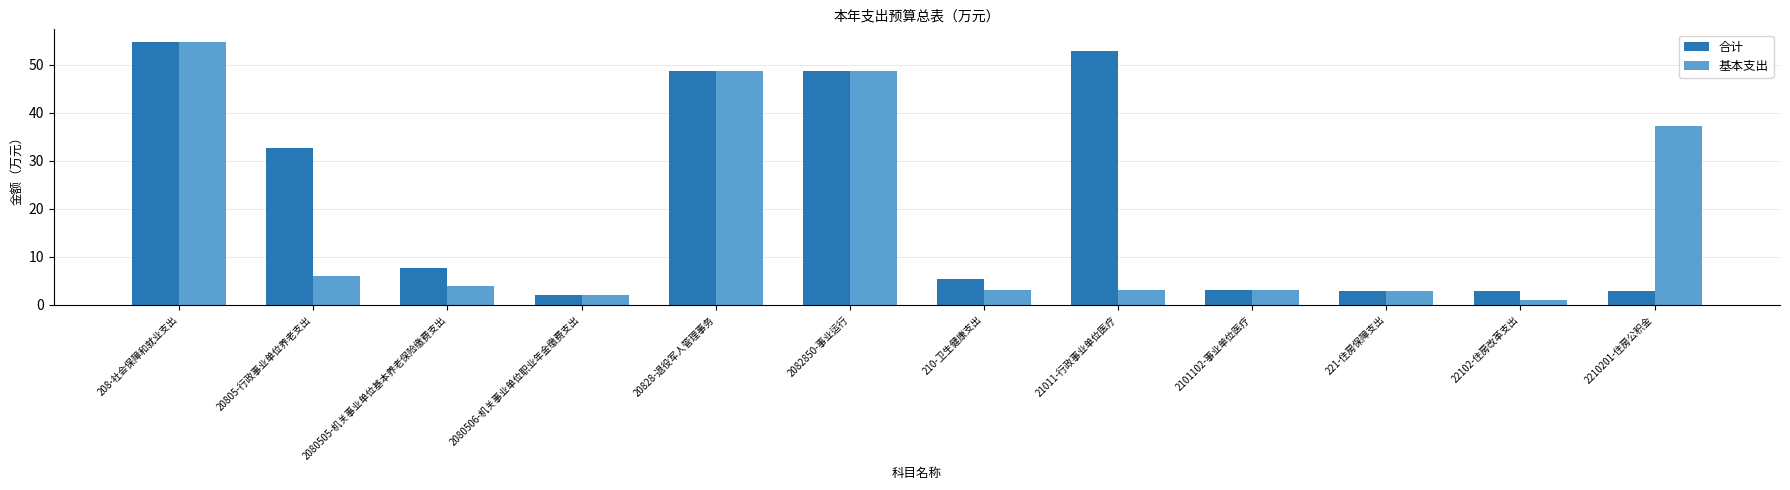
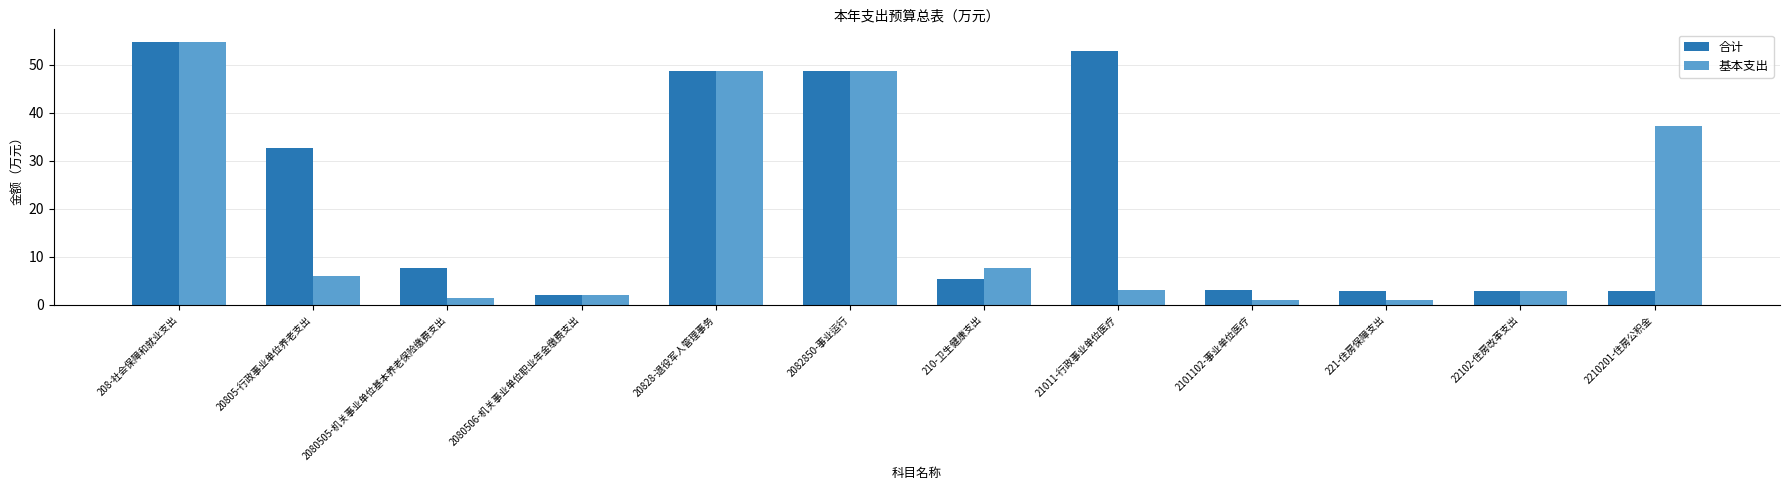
基本支出, 2080505-机关事业单位基本养老保险缴费支出: 4 -> 1
基本支出, 210-卫生健康支出: 3 -> 8
基本支出, 2101102-事业单位医疗: 3 -> 1
基本支出, 221-住房保障支出: 3 -> 1
基本支出, 22102-住房改革支出: 1 -> 3
